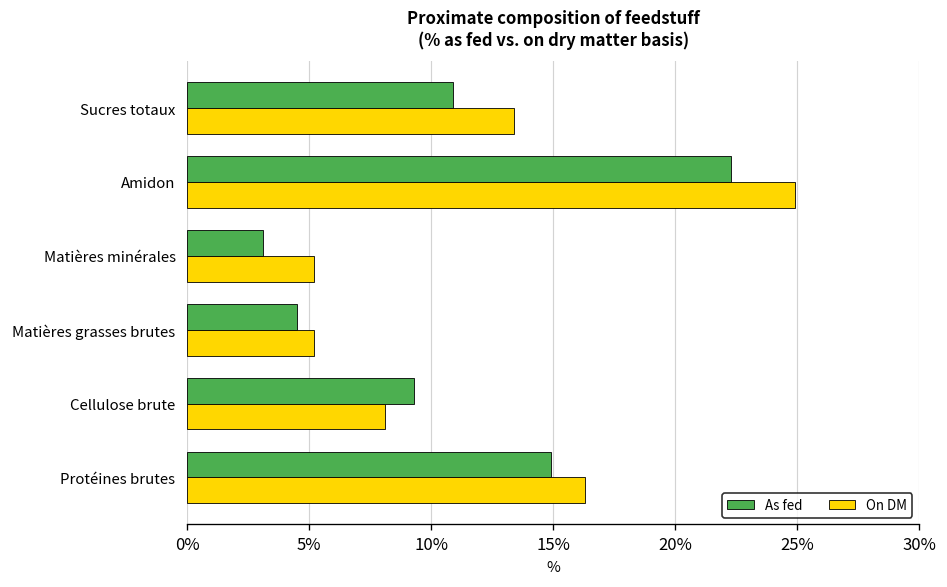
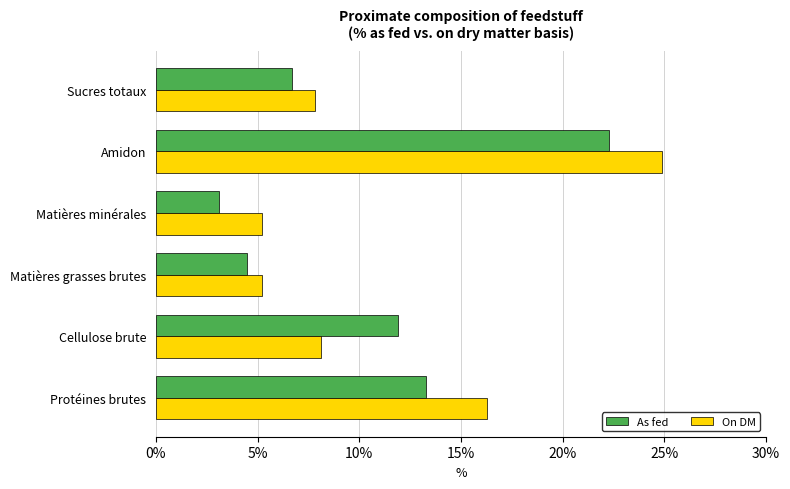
As fed, Sucres totaux: 10.9% -> 6.7%
On DM, Sucres totaux: 13.4% -> 7.8%
As fed, Cellulose brute: 9.3% -> 11.9%
As fed, Protéines brutes: 14.9% -> 13.3%
